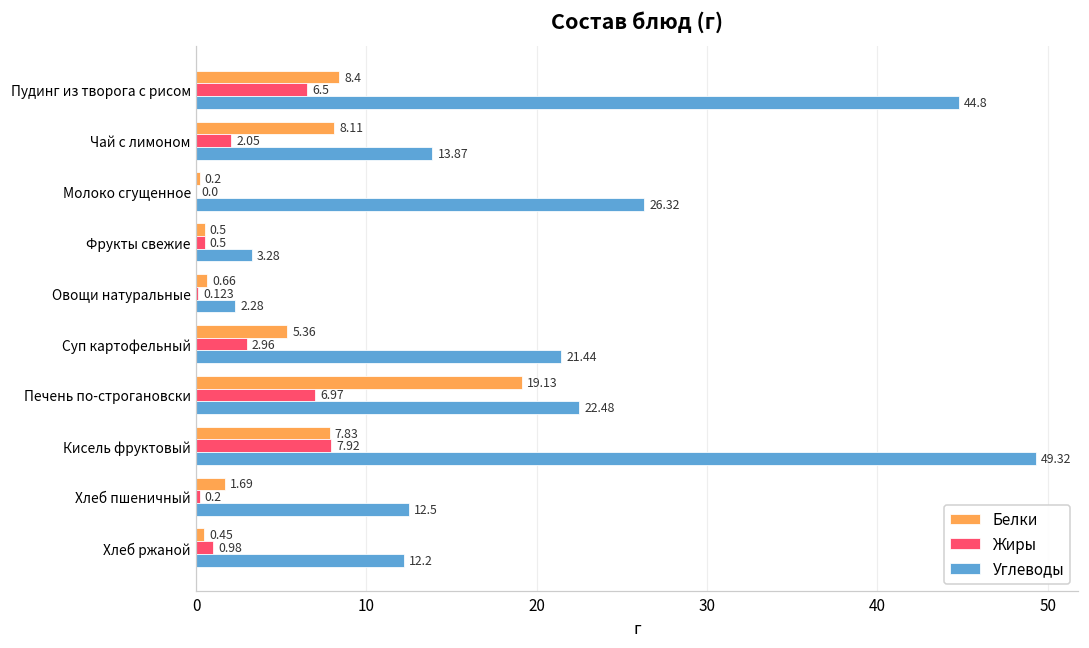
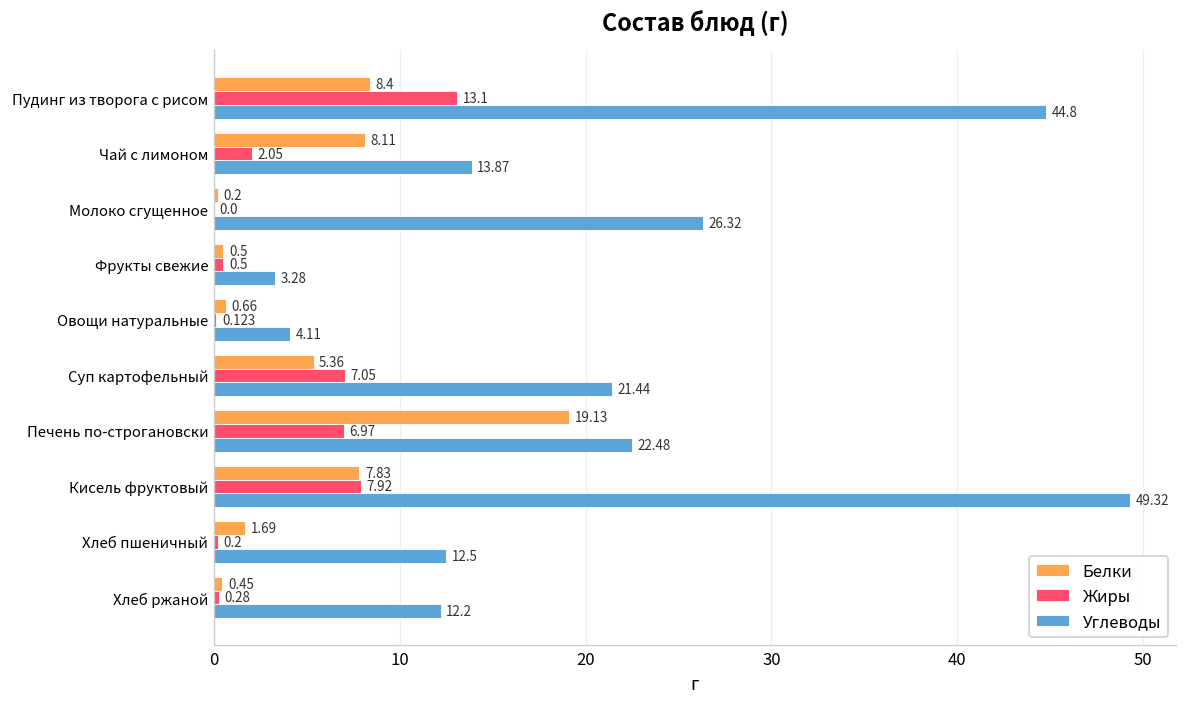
Жиры, Пудинг из творога с рисом: 6.5 -> 13.1
Углеводы, Овощи натуральные: 2.28 -> 4.11
Жиры, Суп картофельный: 2.96 -> 7.05
Жиры, Хлеб ржаной: 0.98 -> 0.28
